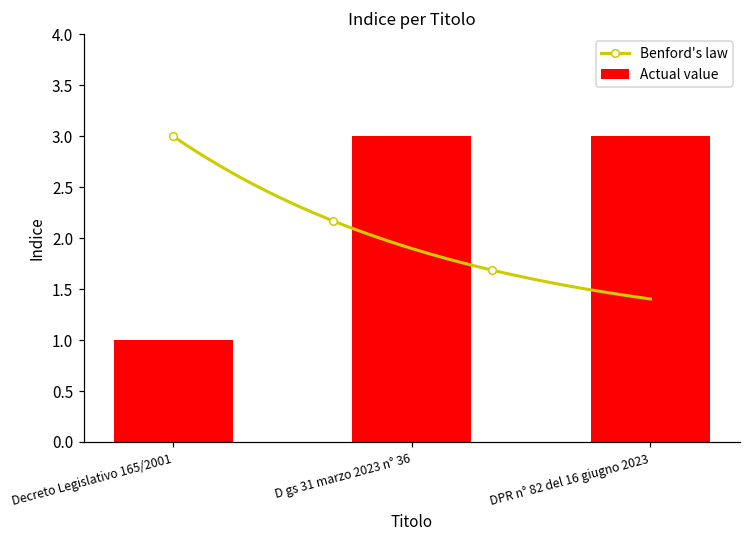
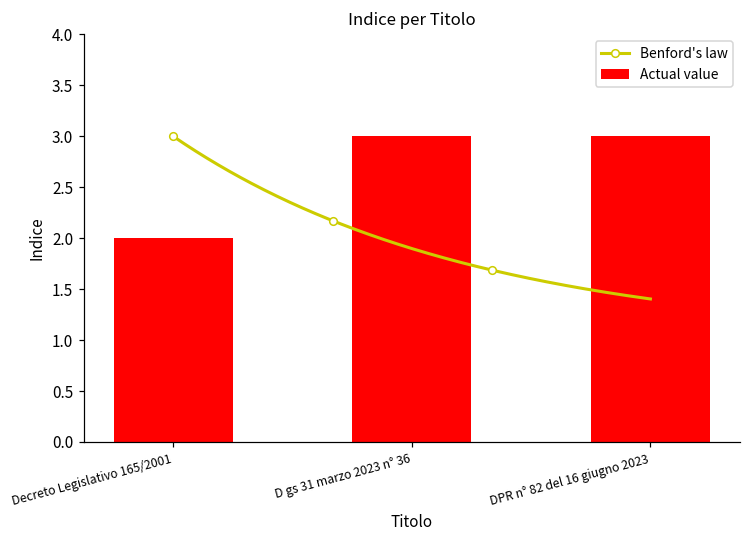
Actual value, Decreto Legislativo 165/2001: 1 -> 2
